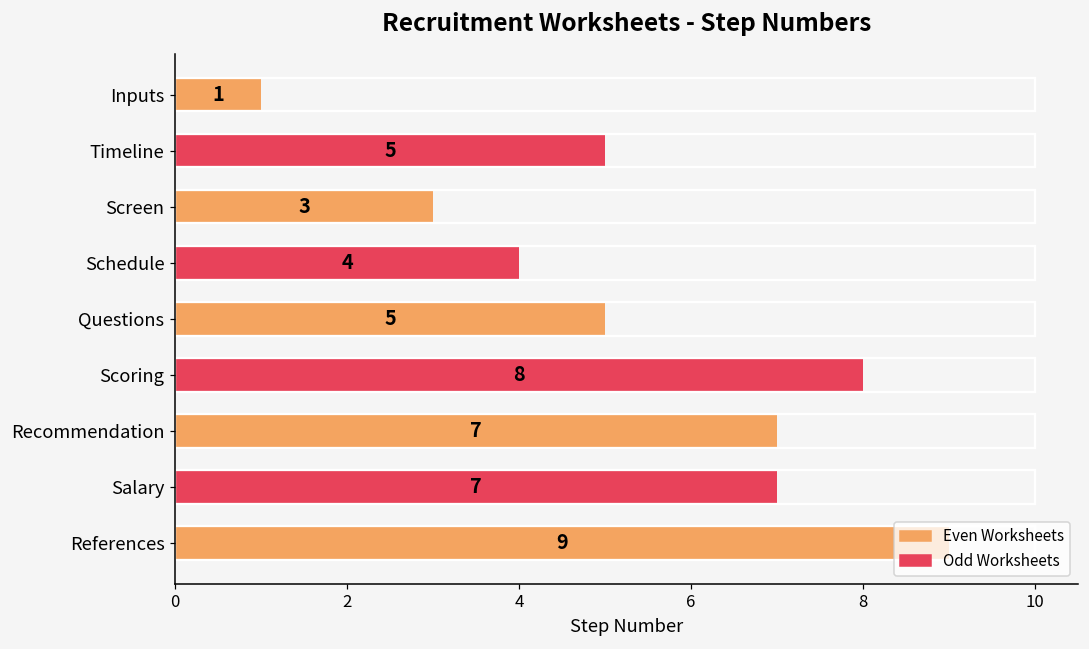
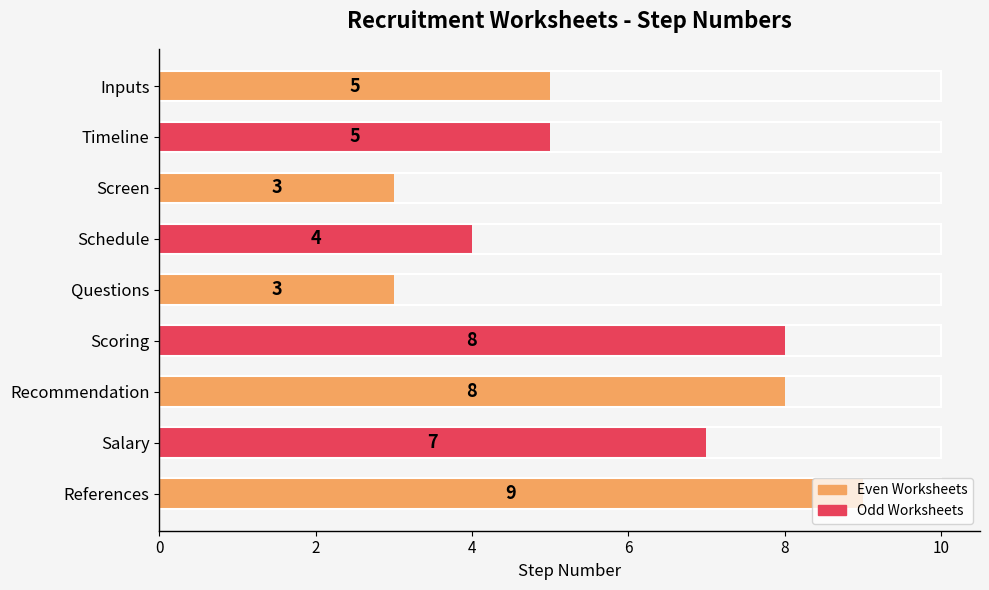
Inputs: 1 -> 5
Questions: 5 -> 3
Recommendation: 7 -> 8
